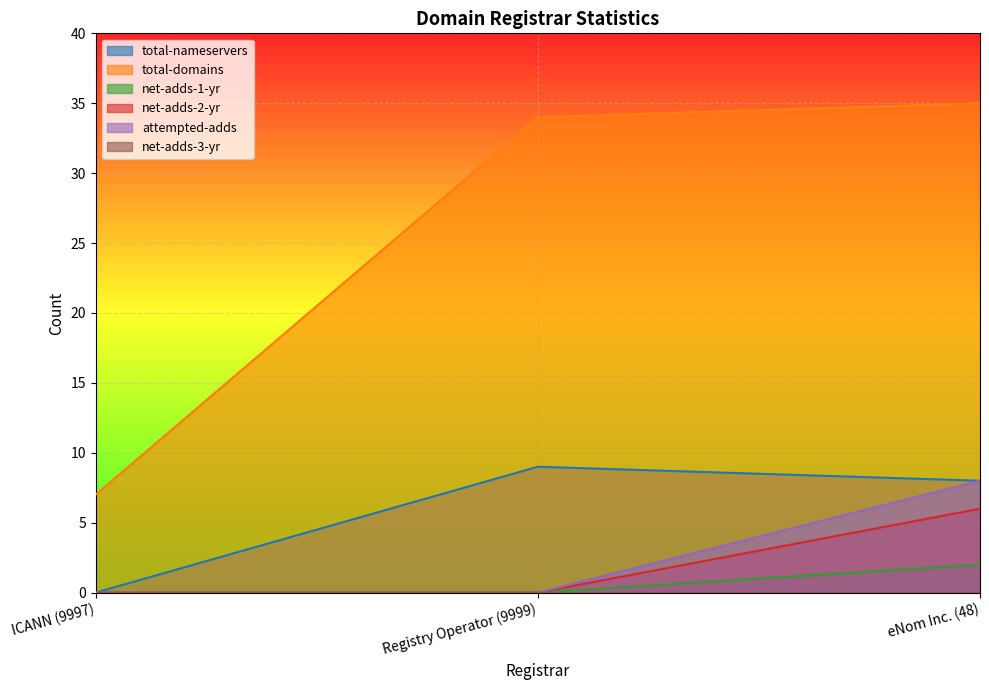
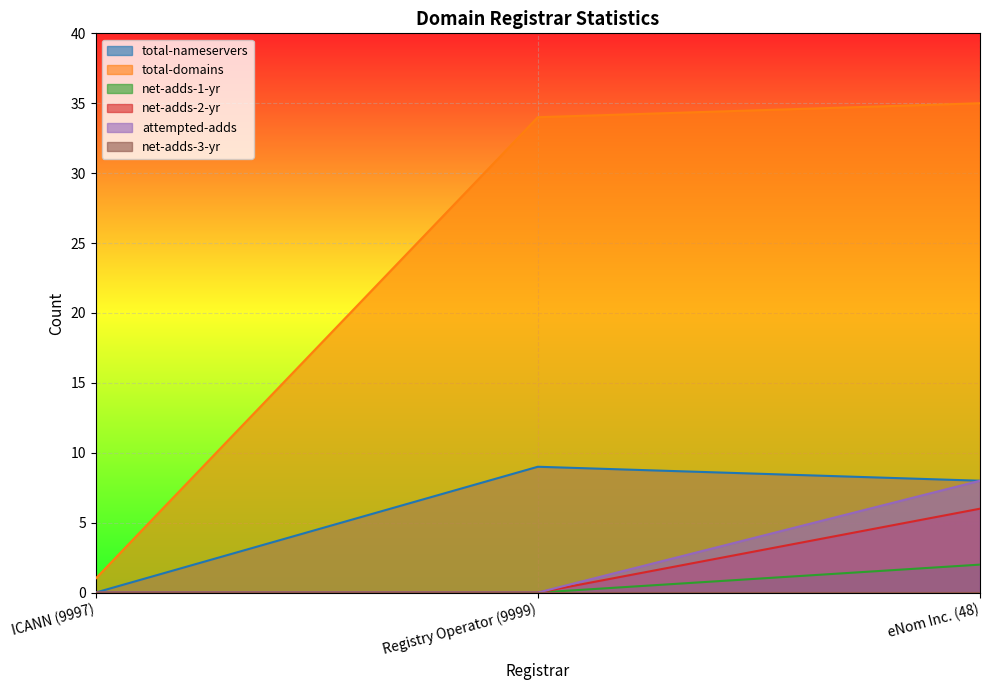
total-domains, ICANN (9997): 7 -> 1
